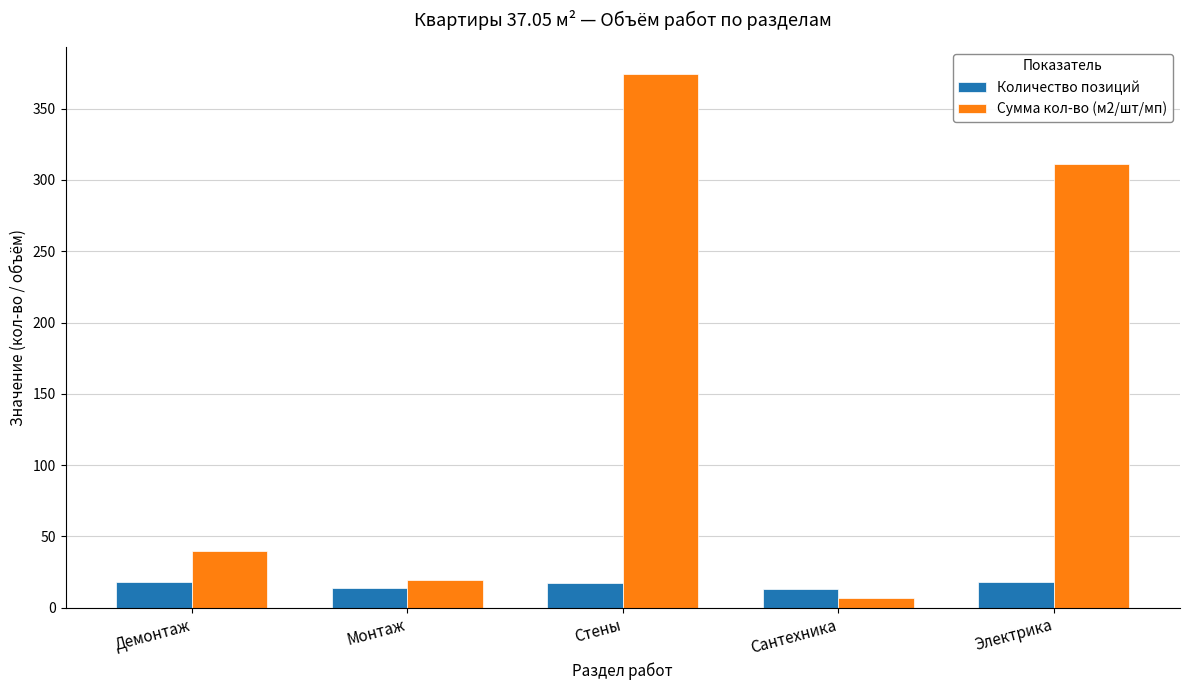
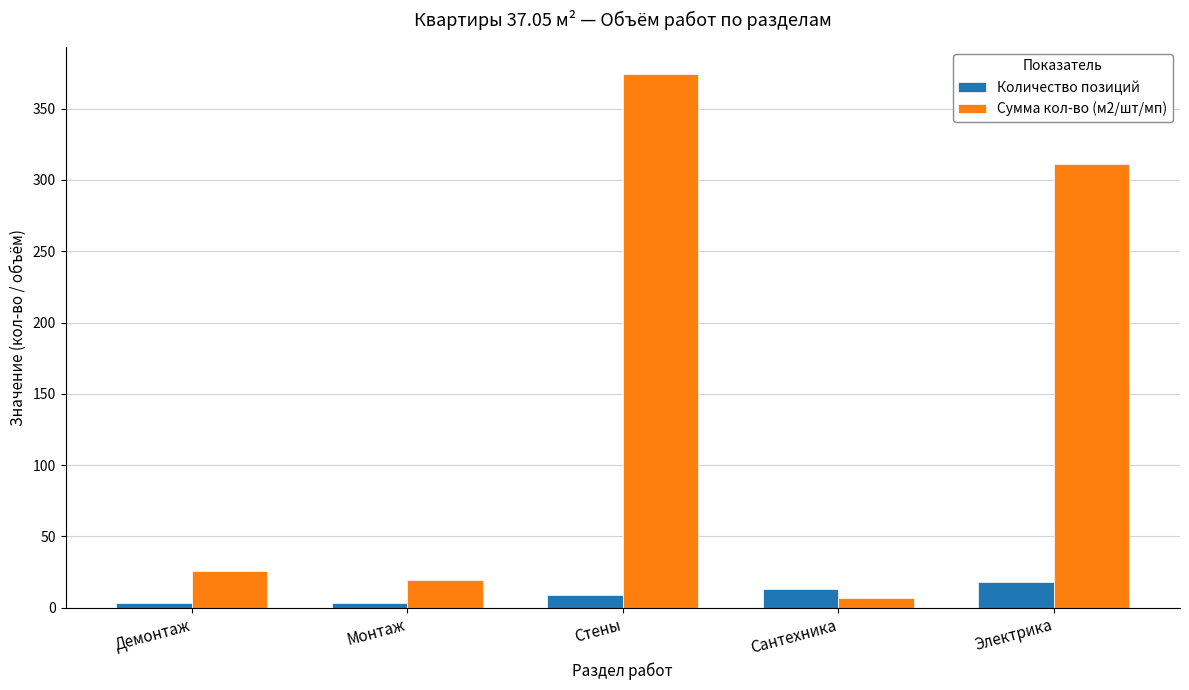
Количество позиций, Демонтаж: 18 -> 3
Сумма кол-во (м2/шт/мп), Демонтаж: 40 -> 26
Количество позиций, Монтаж: 14 -> 3
Количество позиций, Стены: 17 -> 9
